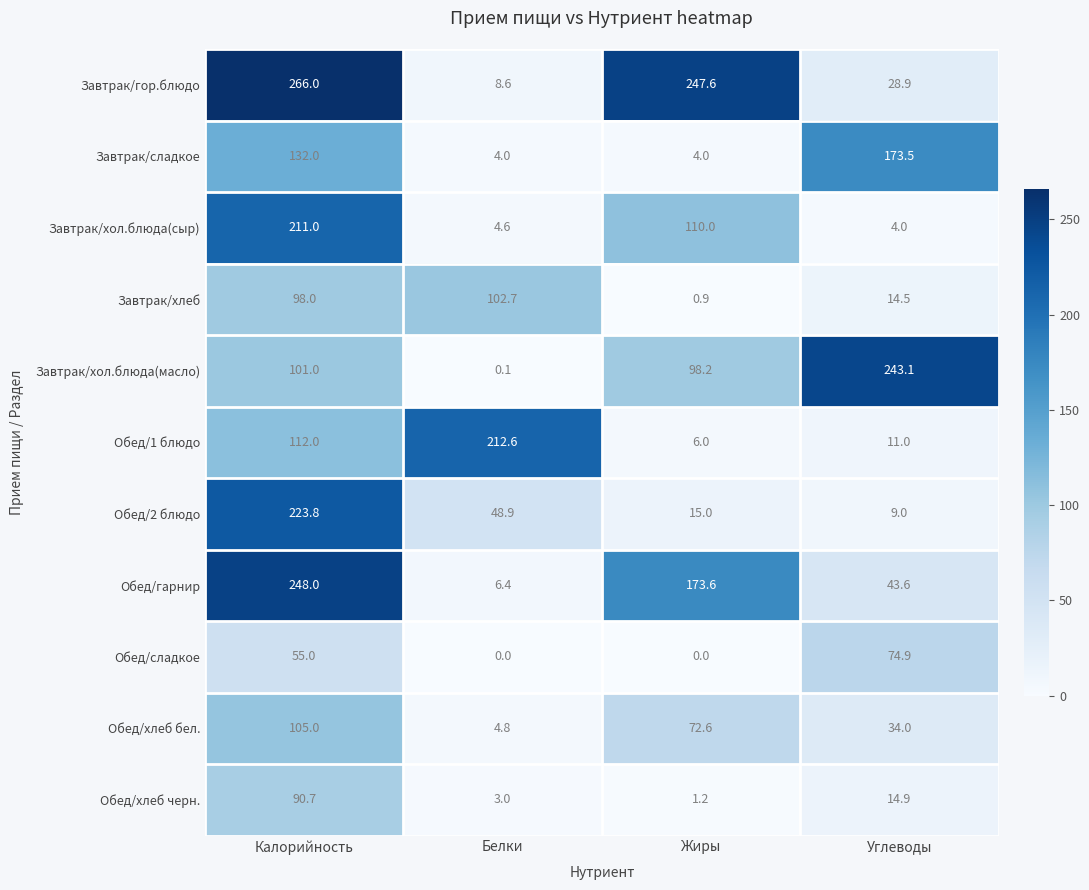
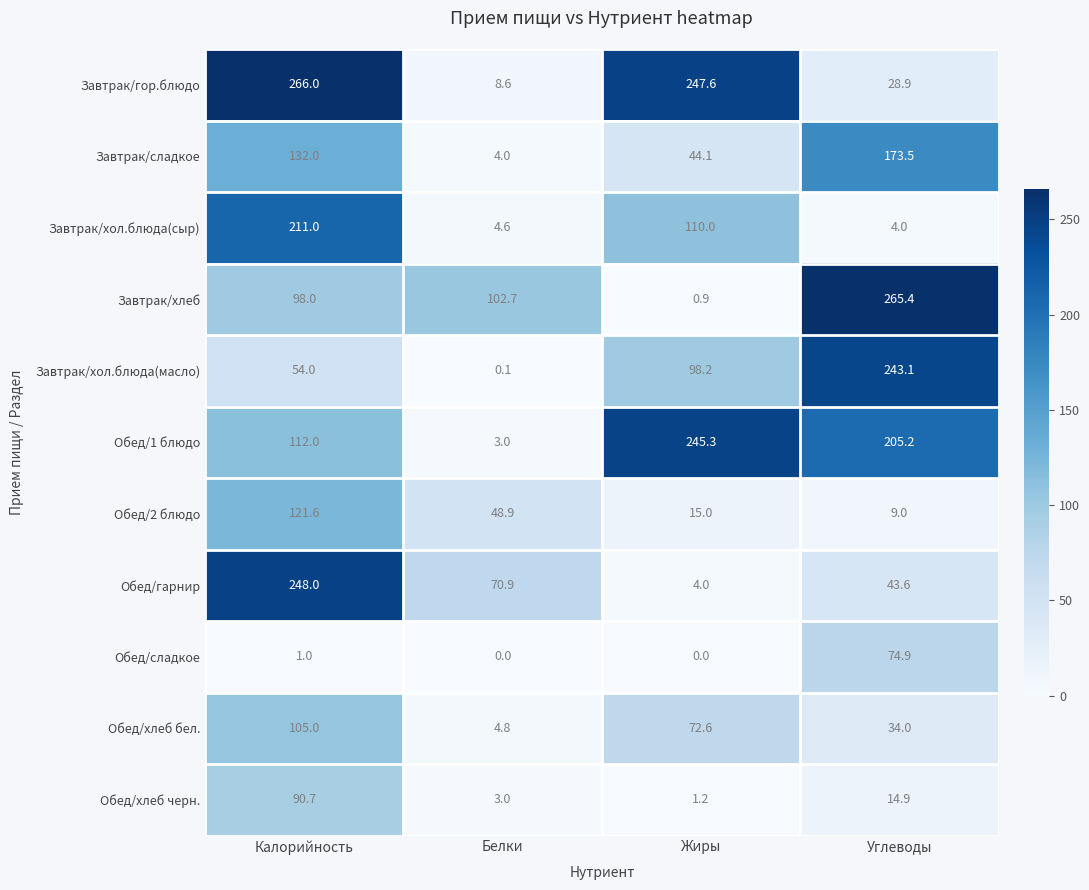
Завтрак/сладкое, Жиры: 4.0 -> 44.1
Завтрак/хлеб, Углеводы: 14.5 -> 265.4
Завтрак/хол.блюда(масло), Калорийность: 101.0 -> 54.0
Обед/1 блюдо, Белки: 212.6 -> 3.0
Обед/1 блюдо, Жиры: 6.0 -> 245.3
Обед/1 блюдо, Углеводы: 11.0 -> 205.2
Обед/2 блюдо, Калорийность: 223.8 -> 121.6
Обед/гарнир, Белки: 6.4 -> 70.9
Обед/гарнир, Жиры: 173.6 -> 4.0
Обед/сладкое, Калорийность: 55.0 -> 1.0
